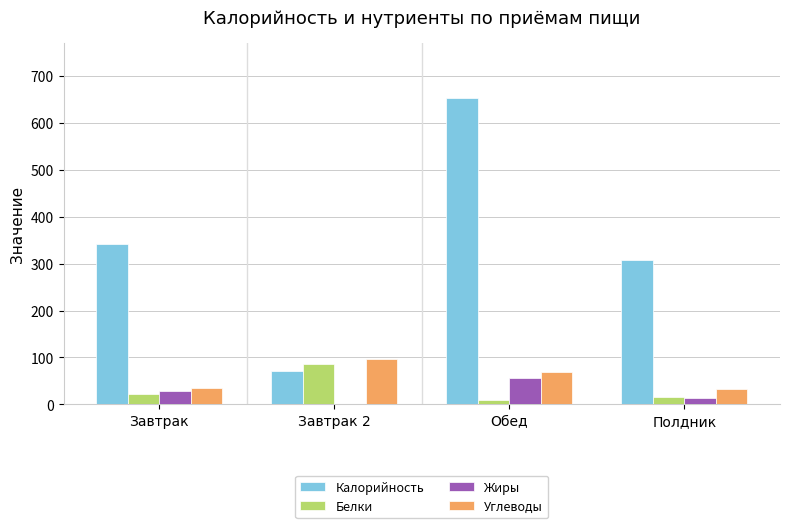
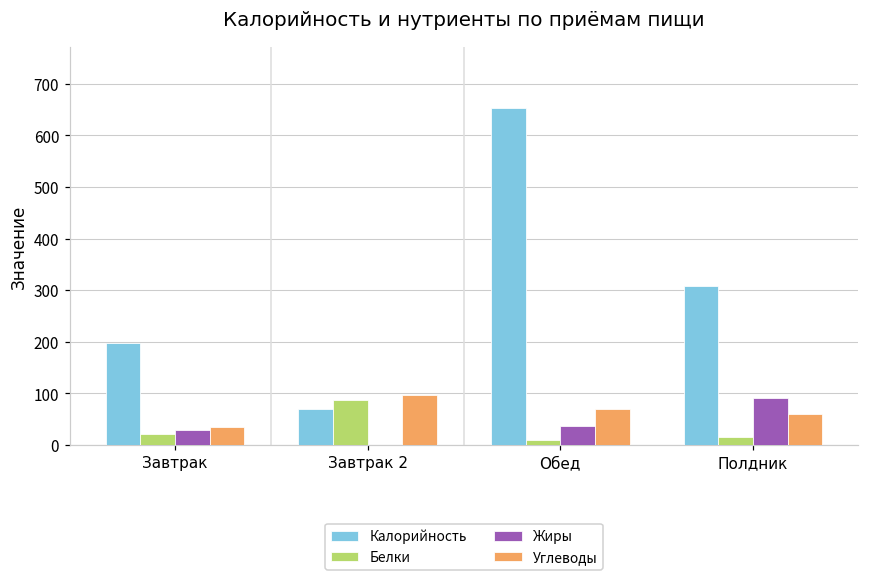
Калорийность, Завтрак: 340 -> 200
Жиры, Обед: 60 -> 40
Жиры, Полдник: 10 -> 90
Углеводы, Полдник: 30 -> 60
